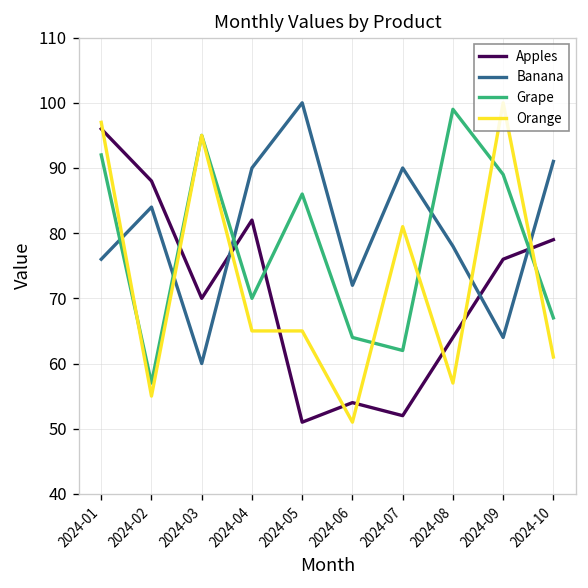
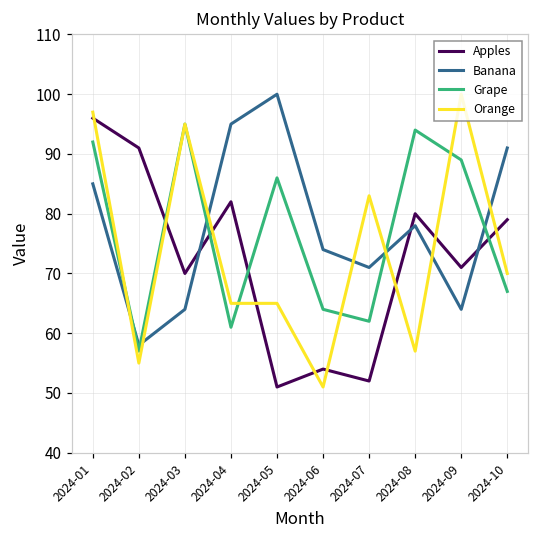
Banana, 2024-01: 76 -> 85
Apples, 2024-02: 88 -> 91
Banana, 2024-02: 84 -> 58
Banana, 2024-03: 60 -> 64
Banana, 2024-04: 90 -> 95
Grape, 2024-04: 70 -> 61
Banana, 2024-06: 72 -> 74
Banana, 2024-07: 90 -> 71
Orange, 2024-07: 81 -> 83
Apples, 2024-08: 64 -> 80
Grape, 2024-08: 99 -> 94
Apples, 2024-09: 76 -> 71
Orange, 2024-10: 61 -> 70
